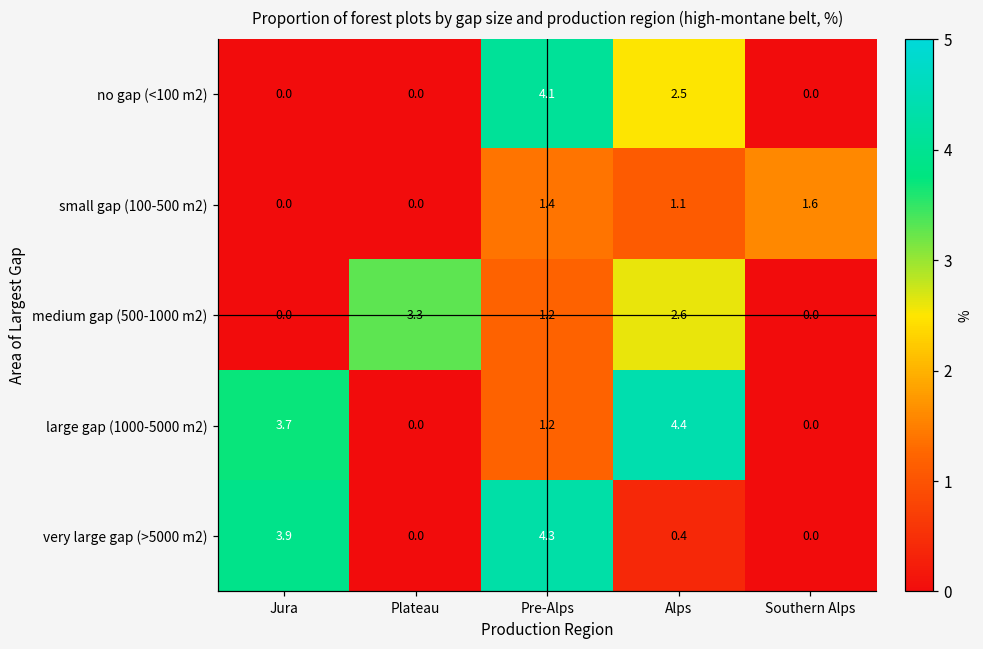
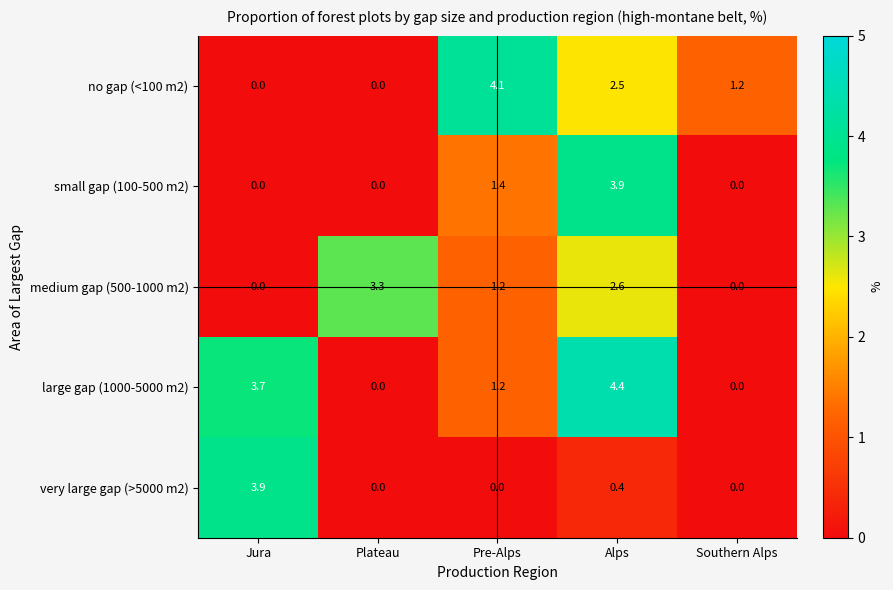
no gap (<100 m2), Southern Alps: 0.0 -> 1.2
small gap (100-500 m2), Alps: 1.1 -> 3.9
small gap (100-500 m2), Southern Alps: 1.6 -> 0.0
very large gap (>5000 m2), Pre-Alps: 4.3 -> 0.0
